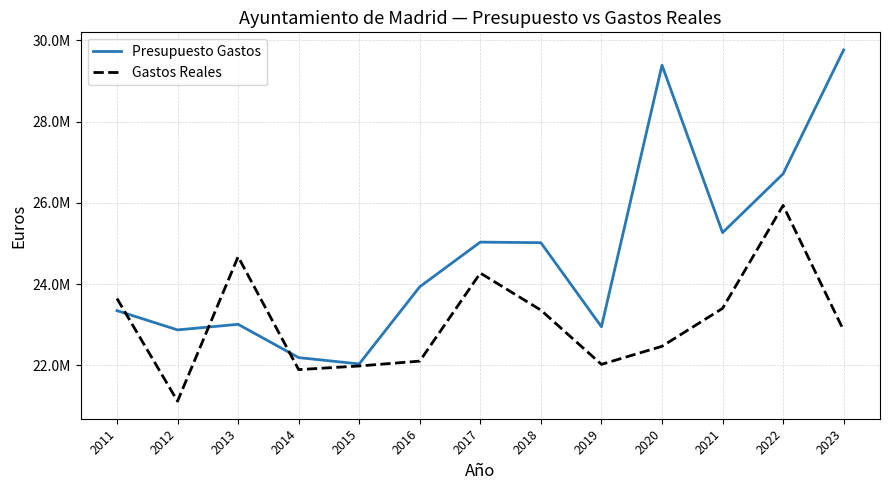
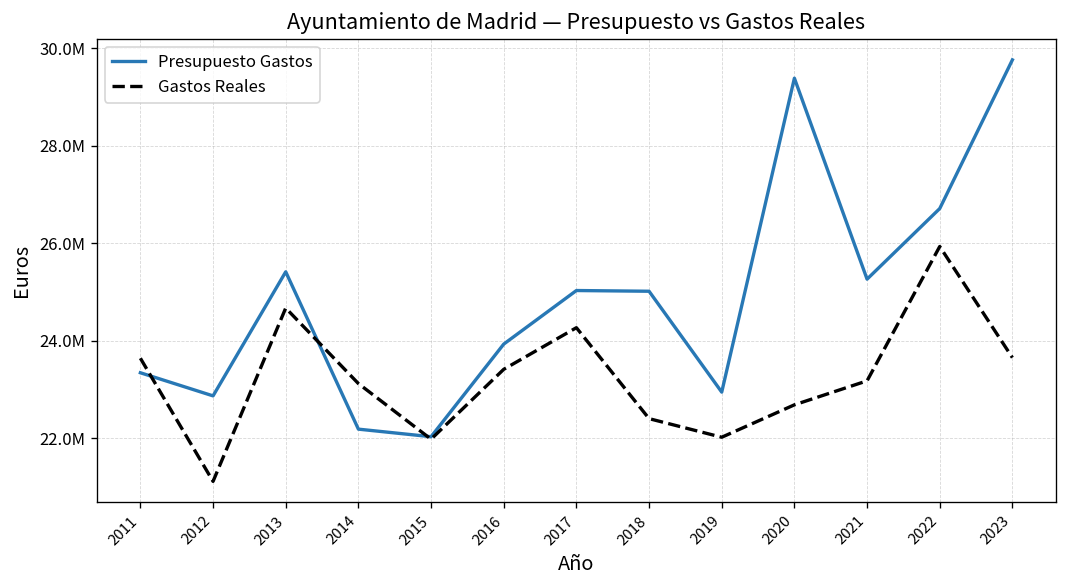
Presupuesto Gastos, 2013: 23000000 -> 25400000
Gastos Reales, 2014: 21900000 -> 23100000
Gastos Reales, 2016: 22100000 -> 23400000
Gastos Reales, 2018: 23400000 -> 22400000
Gastos Reales, 2020: 22500000 -> 22700000
Gastos Reales, 2021: 23400000 -> 23200000
Gastos Reales, 2023: 22900000 -> 23700000
